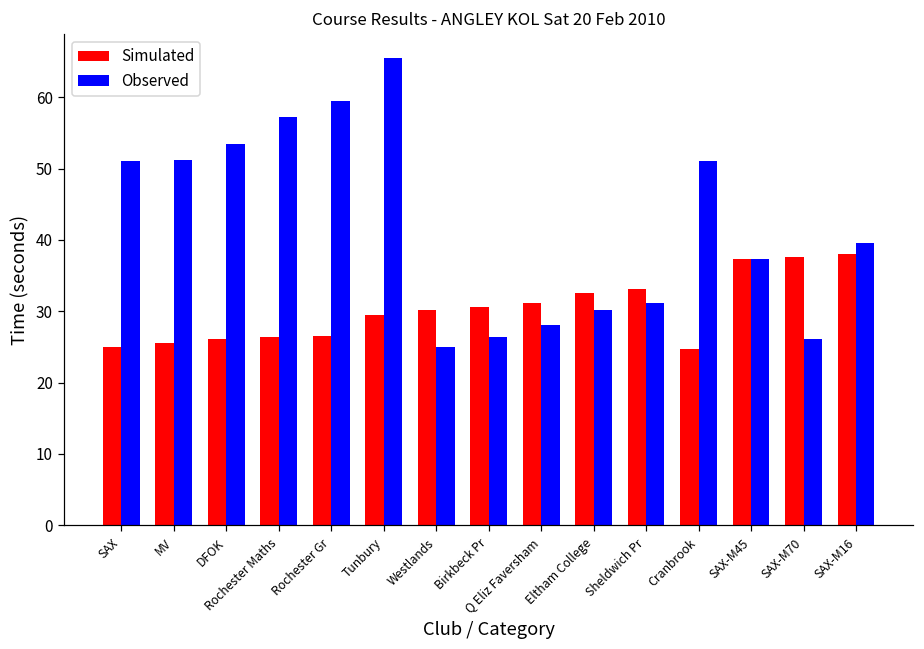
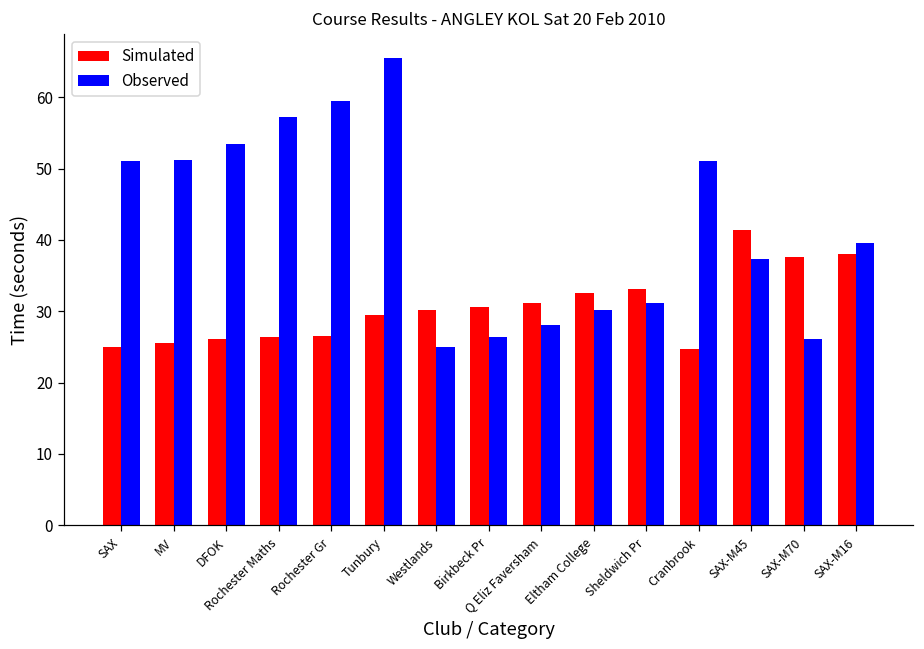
Simulated, SAX-M45: 37 -> 41
